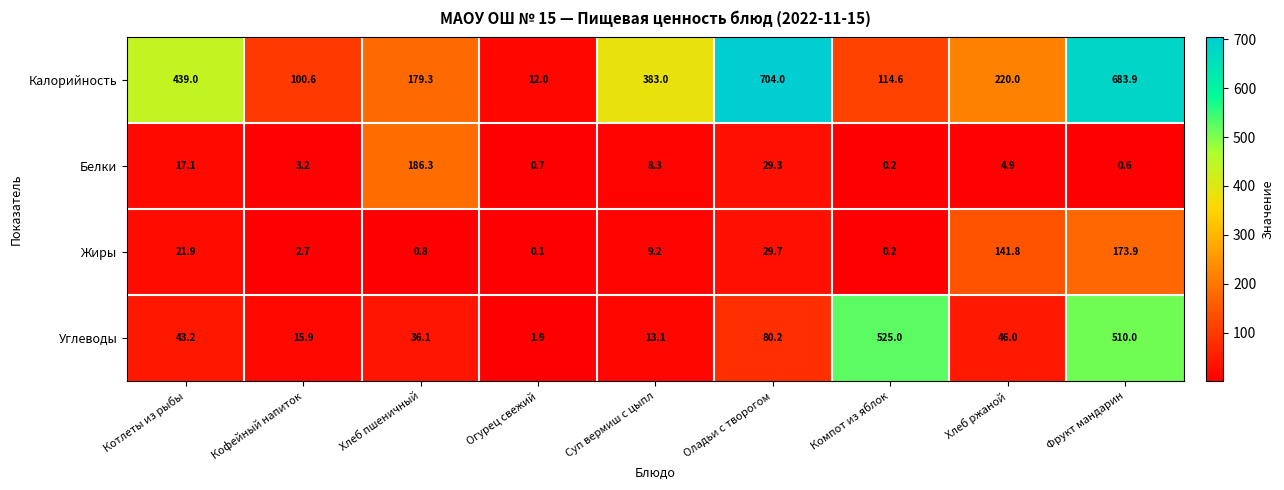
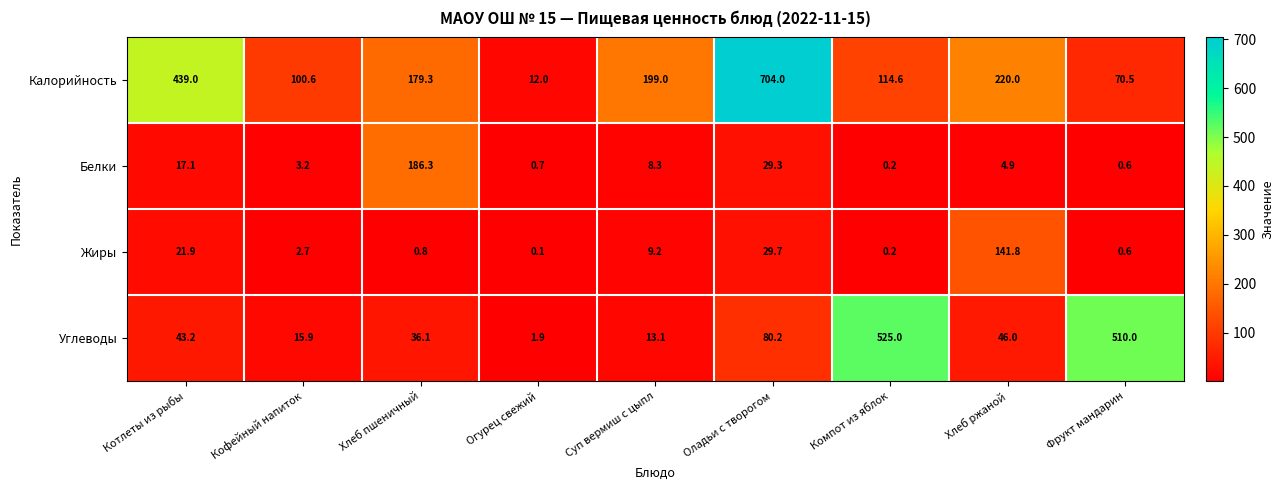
Калорийность, Суп вермиш с цыпл: 383.0 -> 199.0
Калорийность, Фрукт мандарин: 683.9 -> 70.5
Жиры, Фрукт мандарин: 173.9 -> 0.6
